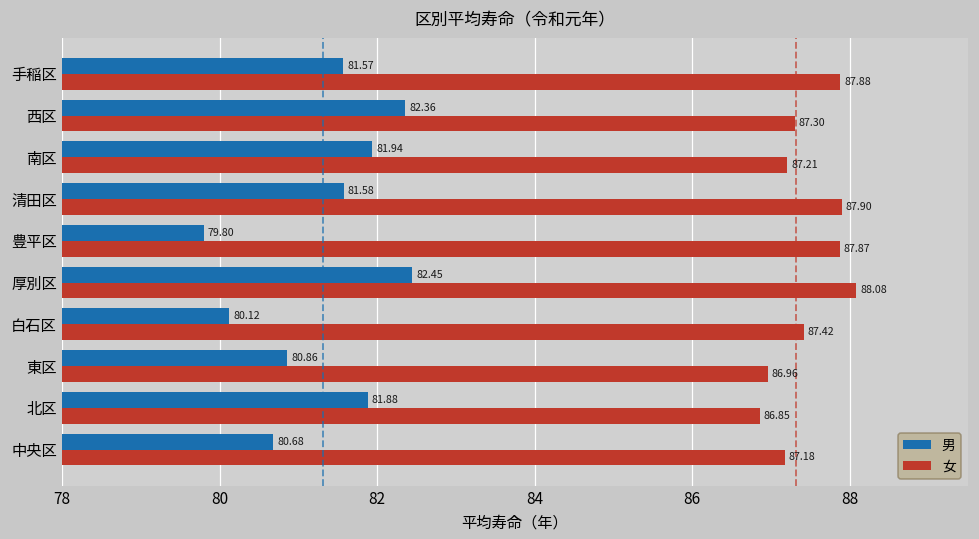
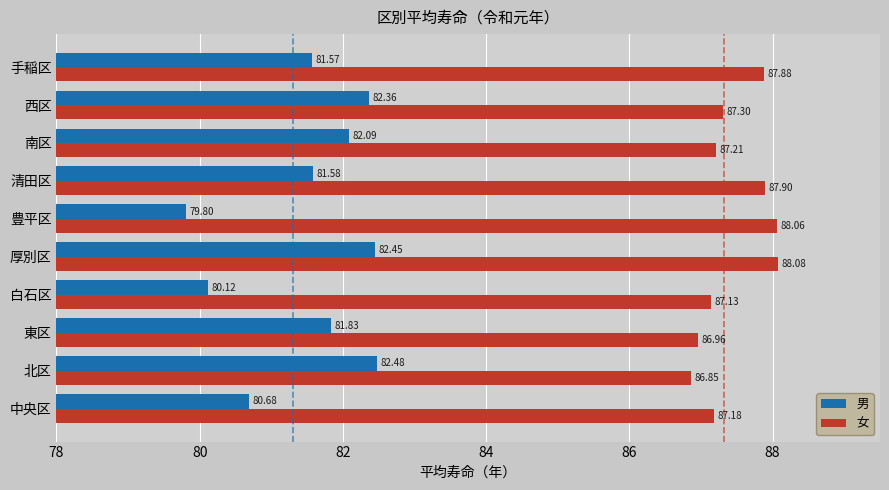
男, 南区: 81.94 -> 82.09
女, 豊平区: 87.87 -> 88.06
女, 白石区: 87.42 -> 87.13
男, 東区: 80.86 -> 81.83
男, 北区: 81.88 -> 82.48
